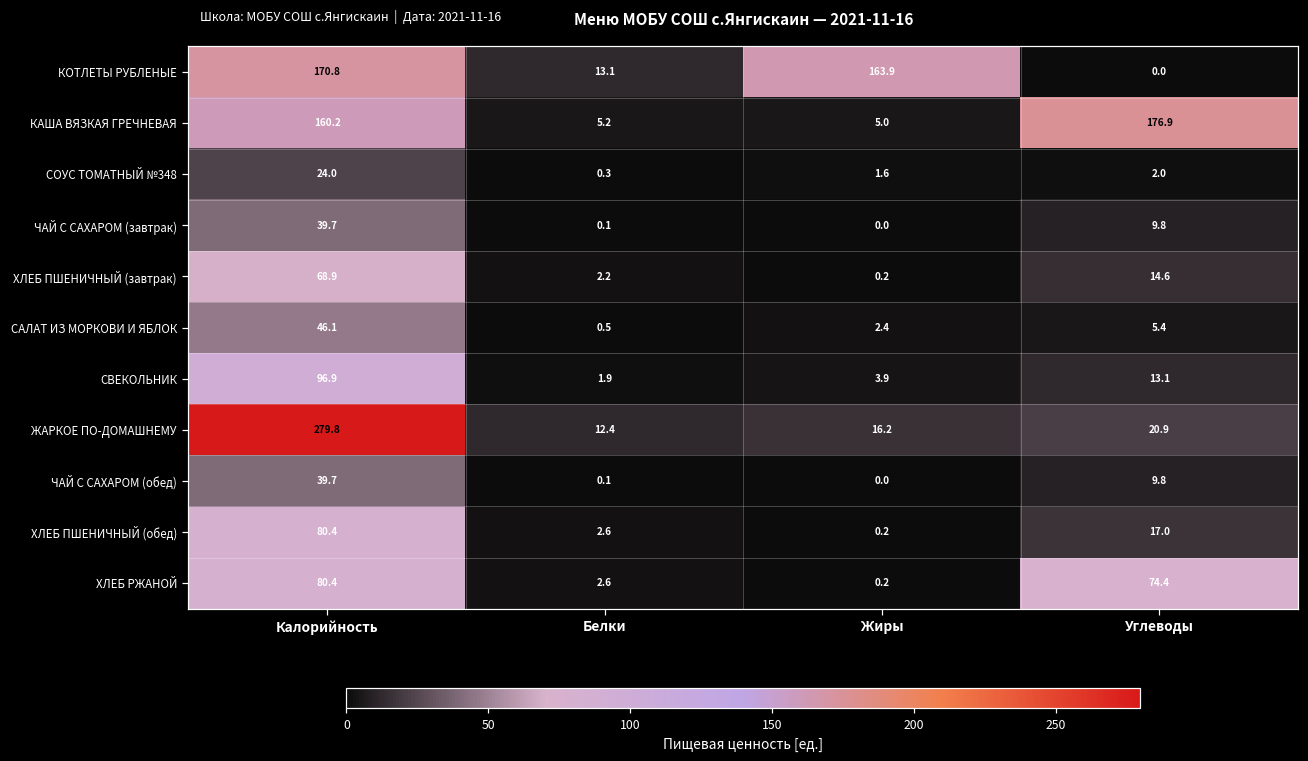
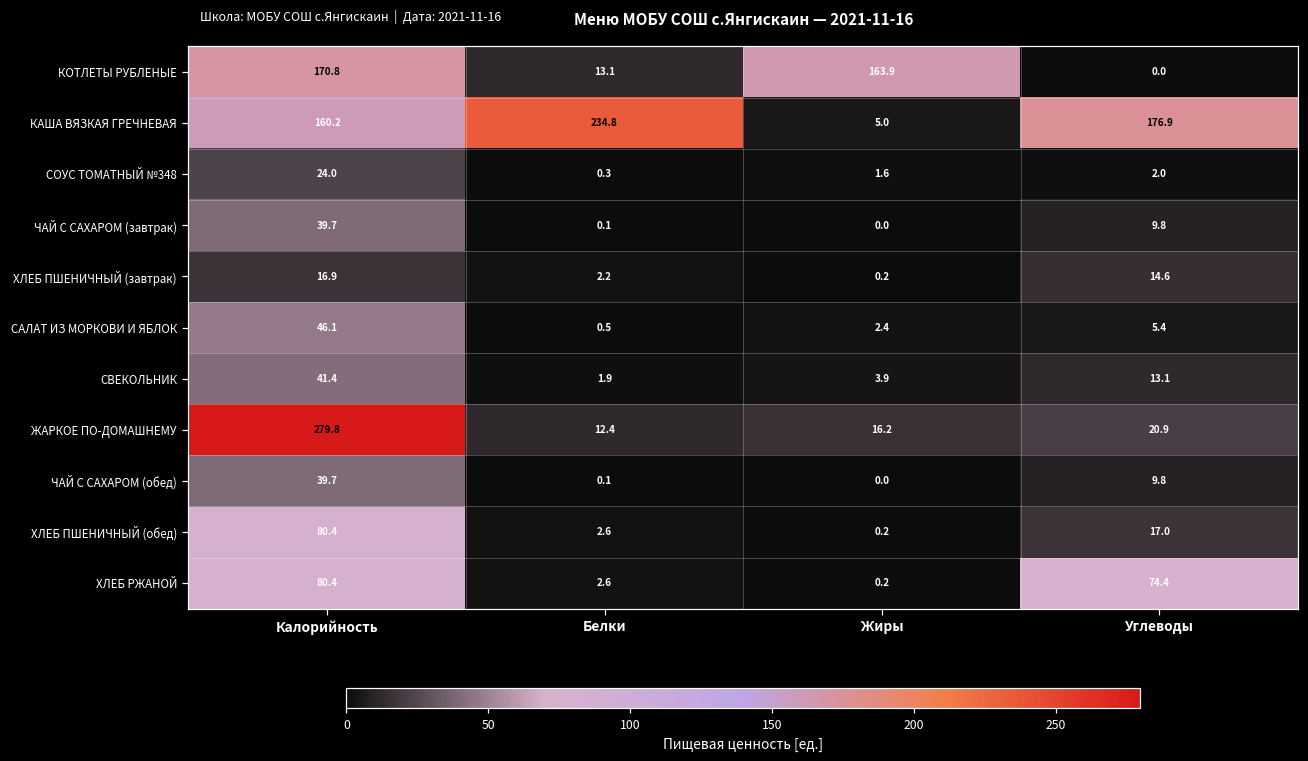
КАША ВЯЗКАЯ ГРЕЧНЕВАЯ, Белки: 5.2 -> 234.8
ХЛЕБ ПШЕНИЧНЫЙ (завтрак), Калорийность: 68.9 -> 16.9
СВЕКОЛЬНИК, Калорийность: 96.9 -> 41.4
